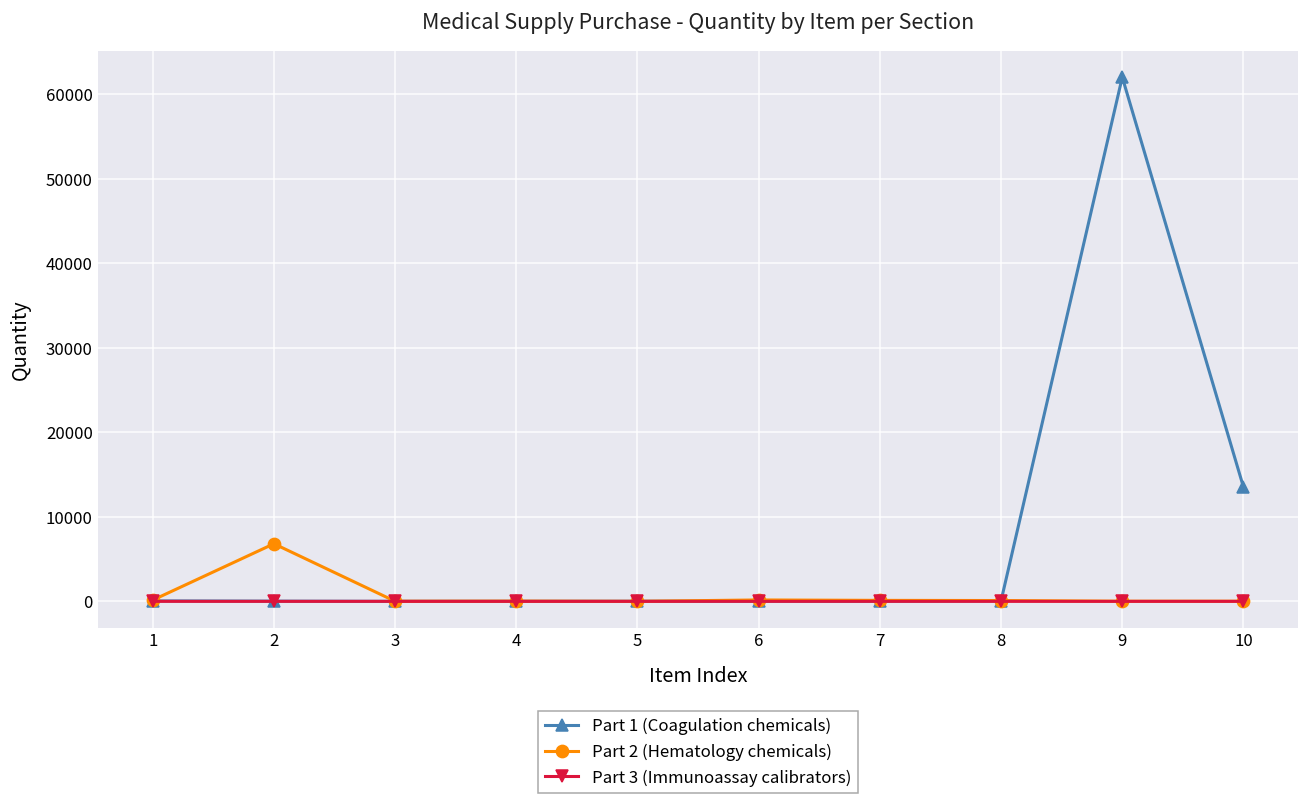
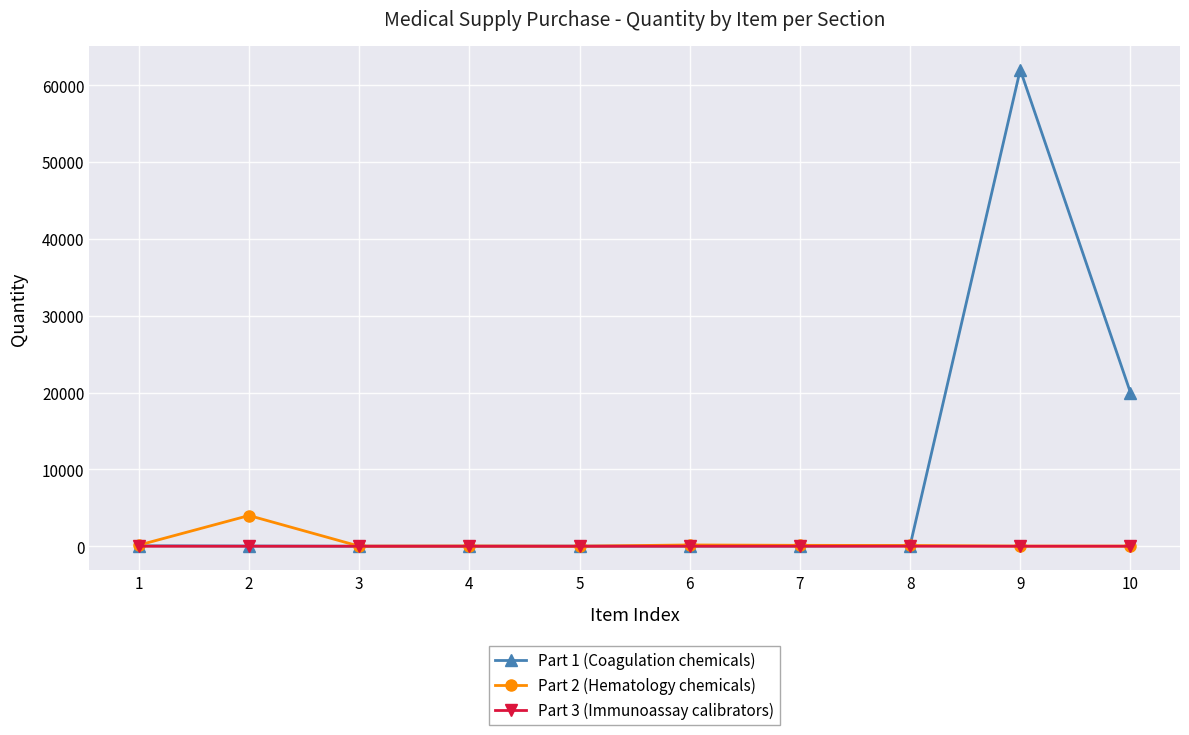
Part 2 (Hematology chemicals), 2: 7000 -> 4000
Part 1 (Coagulation chemicals), 10: 14000 -> 20000
